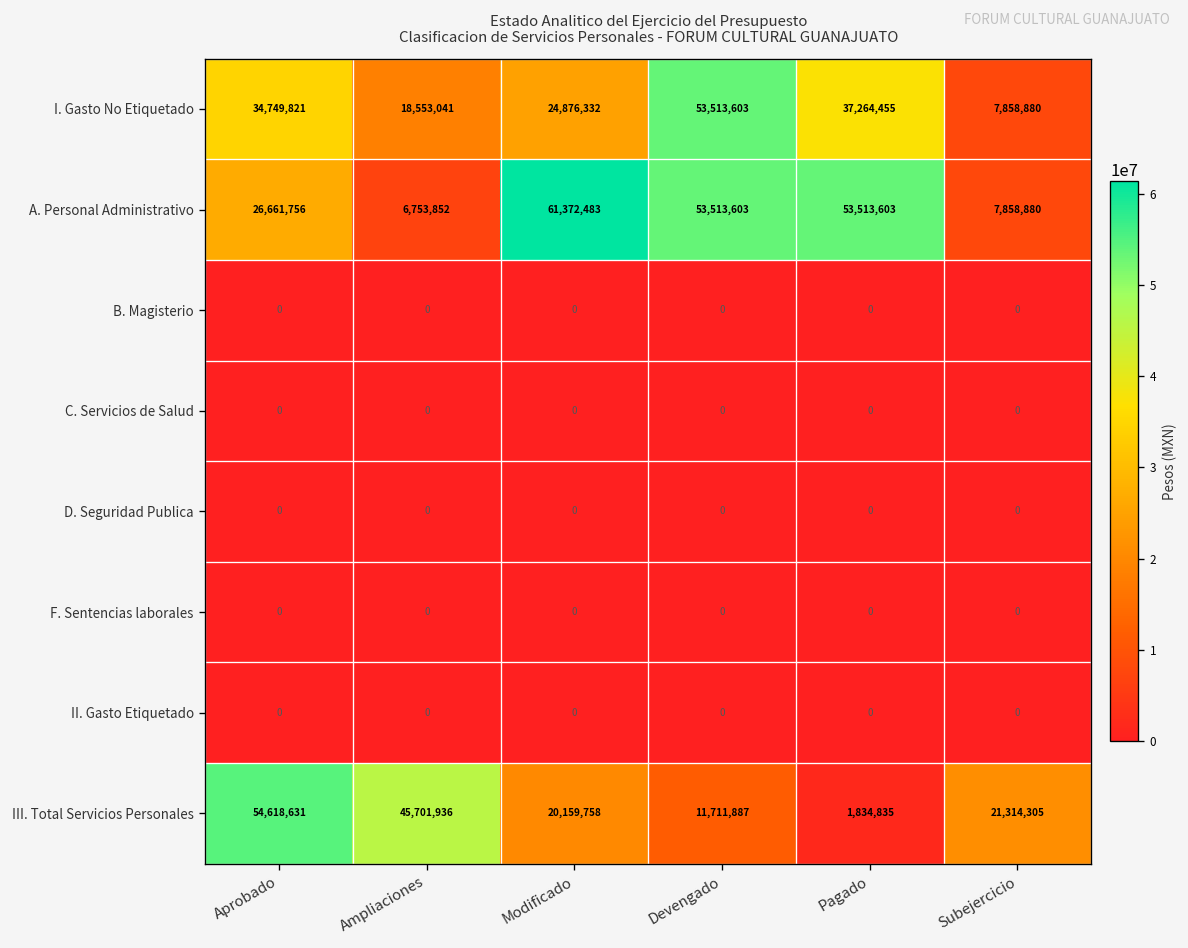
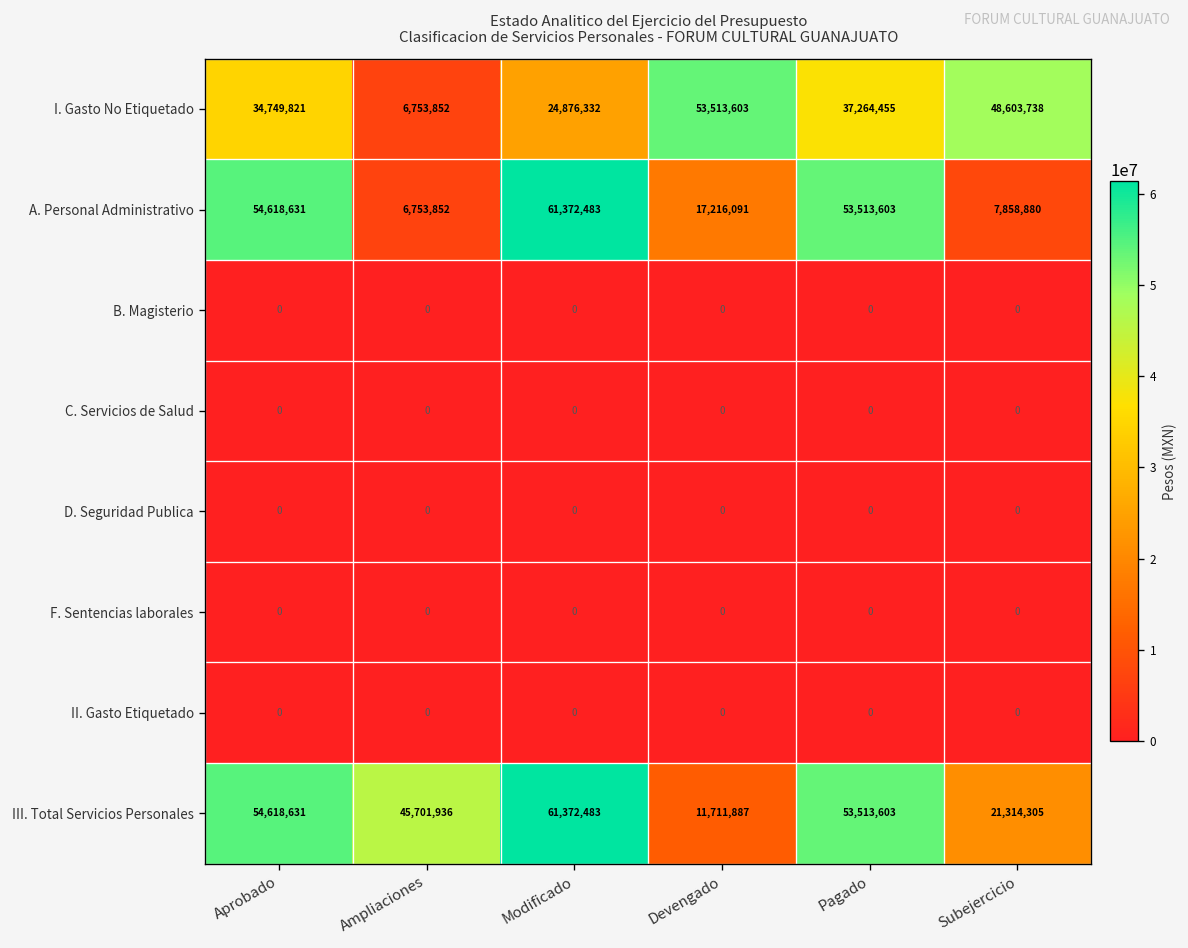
I. Gasto No Etiquetado, Ampliaciones: 18,553,041 -> 6,753,852
I. Gasto No Etiquetado, Subejercicio: 7,858,880 -> 48,603,738
A. Personal Administrativo, Aprobado: 26,661,756 -> 54,618,631
A. Personal Administrativo, Devengado: 53,513,603 -> 17,216,091
III. Total Servicios Personales, Modificado: 20,159,758 -> 61,372,483
III. Total Servicios Personales, Pagado: 1,834,835 -> 53,513,603
